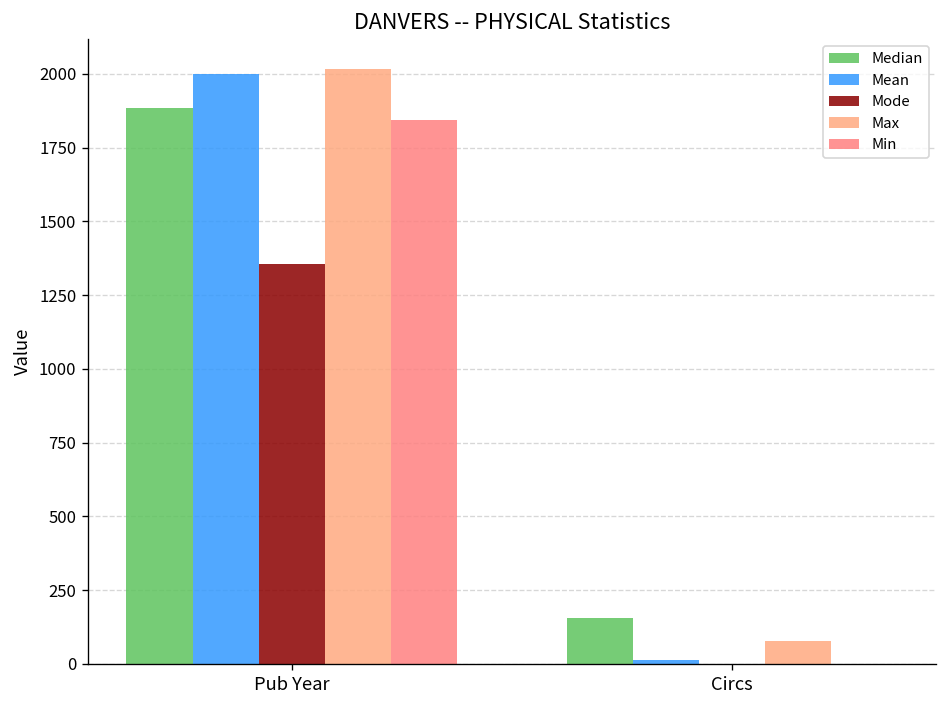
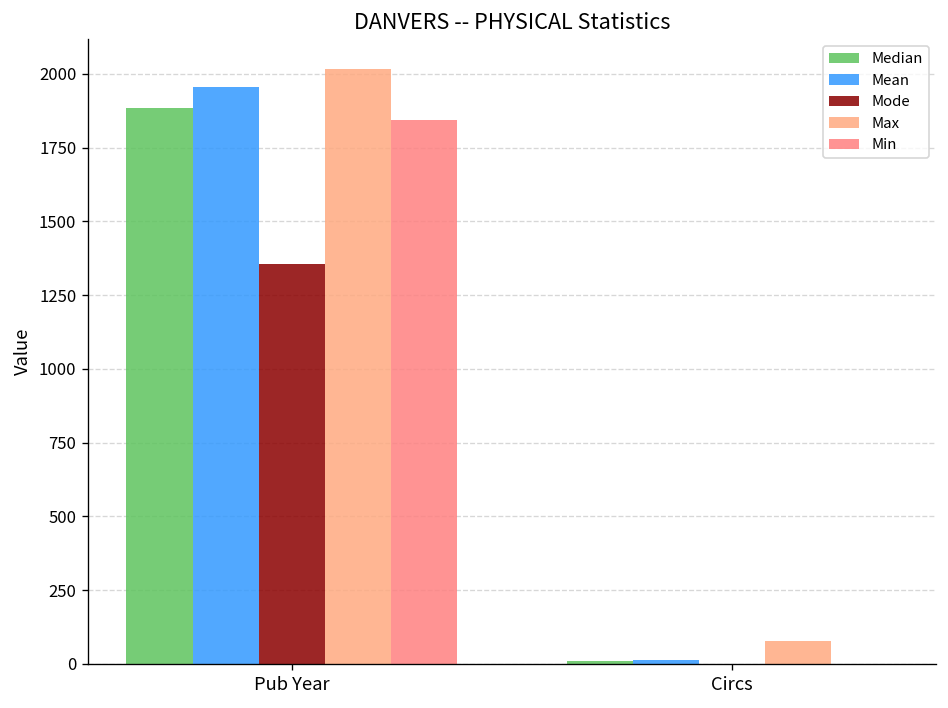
Mean, Pub Year: 2000 -> 1960
Median, Circs: 160 -> 10
